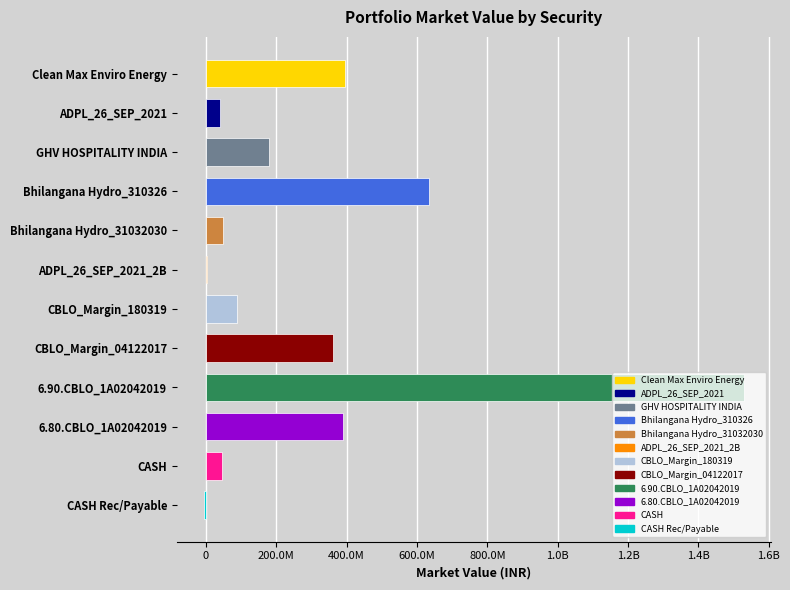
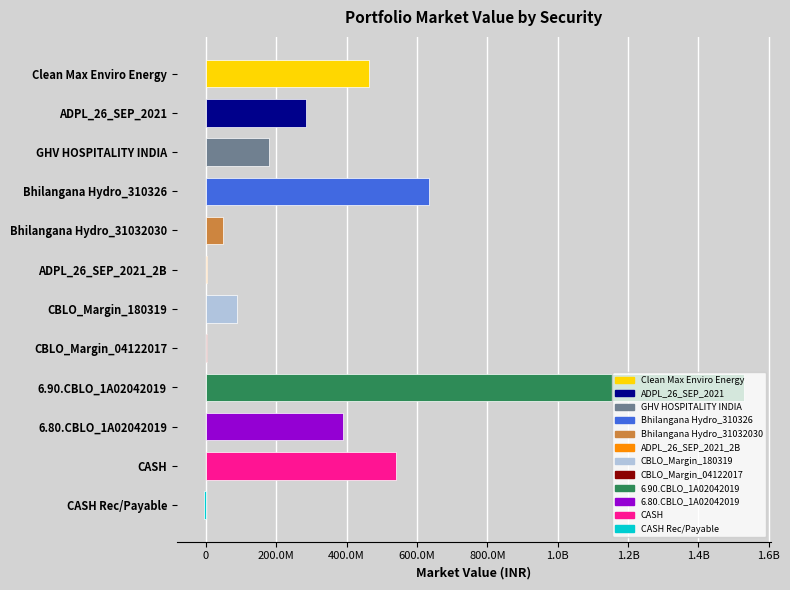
Clean Max Enviro Energy: 390000000 -> 460000000
ADPL_26_SEP_2021: 40000000 -> 290000000
CBLO_Margin_04122017: 360000000 -> 0
CASH: 50000000 -> 540000000
